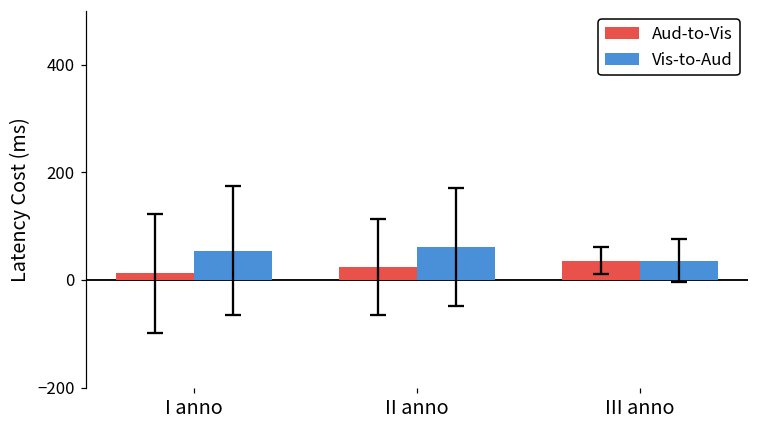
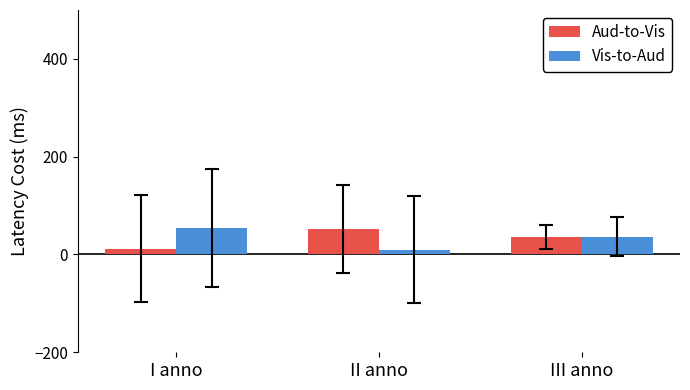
Aud-to-Vis, II anno: 20 -> 50
Vis-to-Aud, II anno: 60 -> 10
